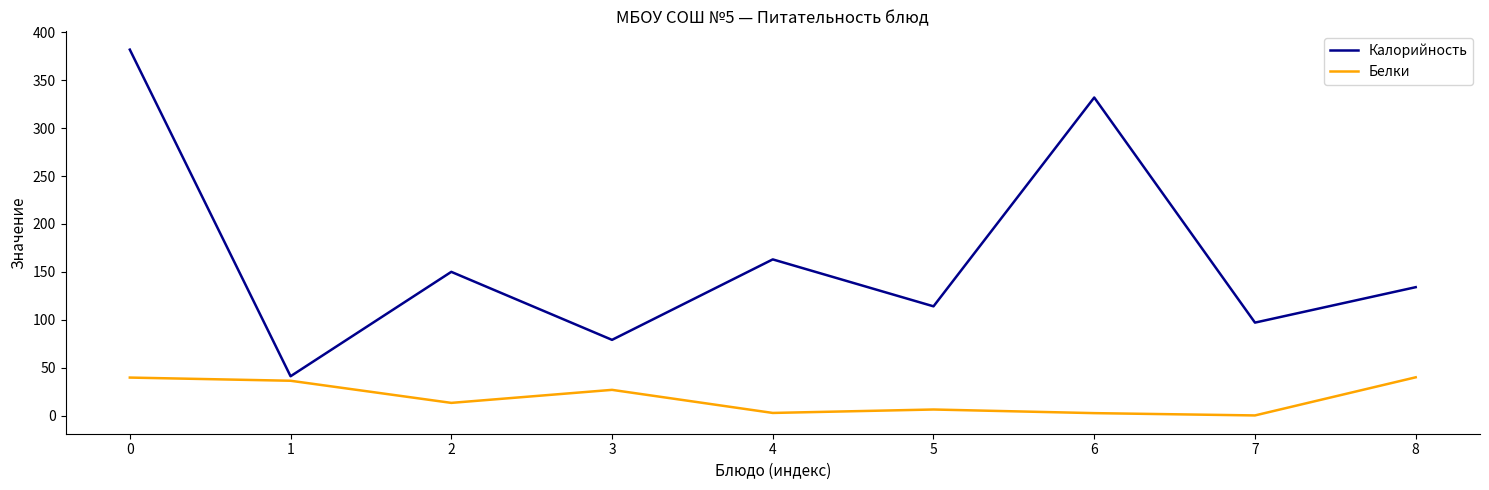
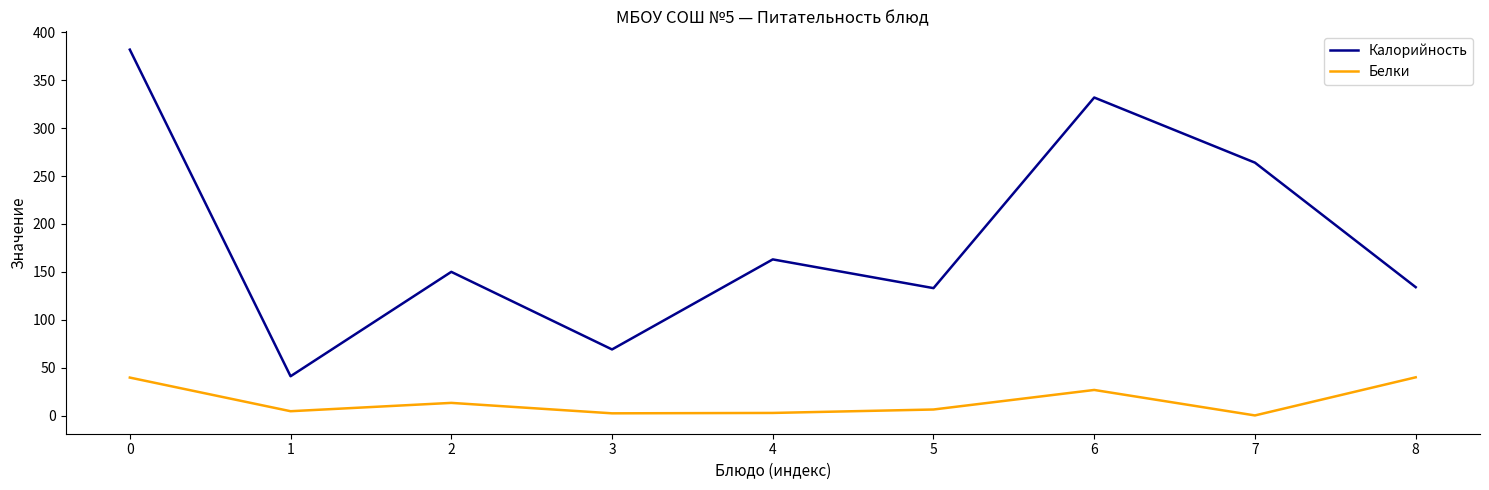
Белки, 1: 40 -> 0
Калорийность, 3: 80 -> 70
Белки, 3: 30 -> 0
Калорийность, 5: 110 -> 130
Белки, 6: 0 -> 30
Калорийность, 7: 100 -> 260
